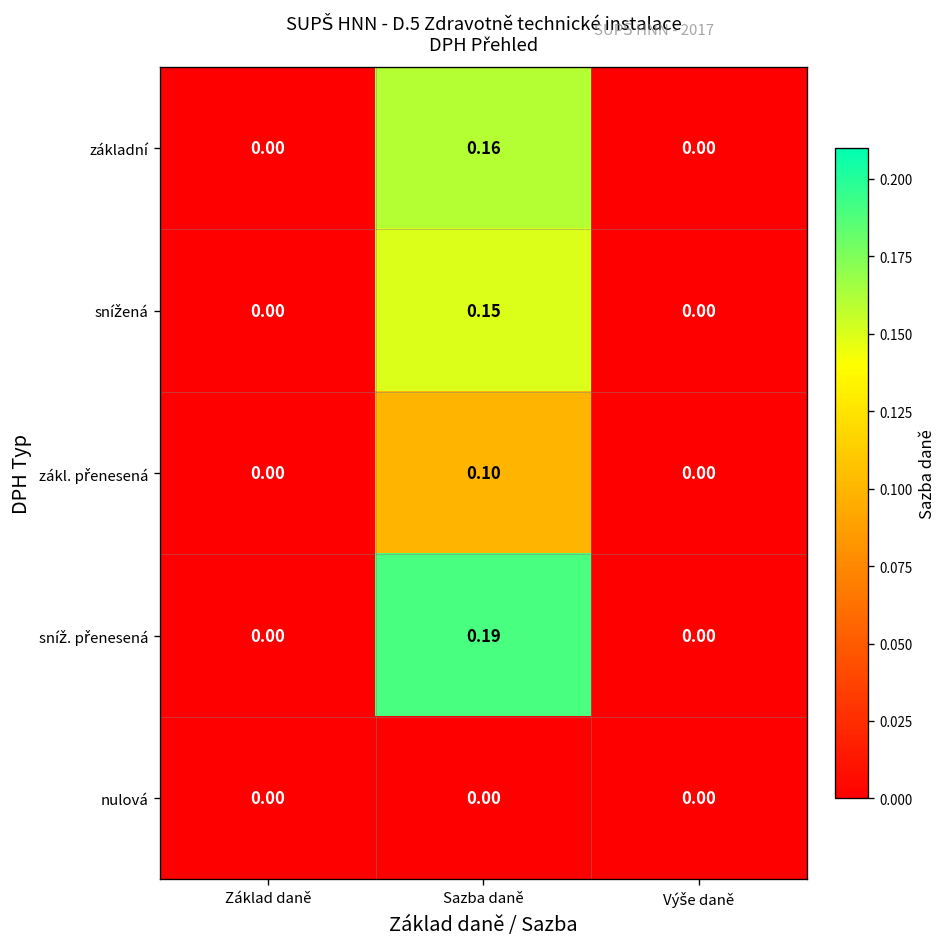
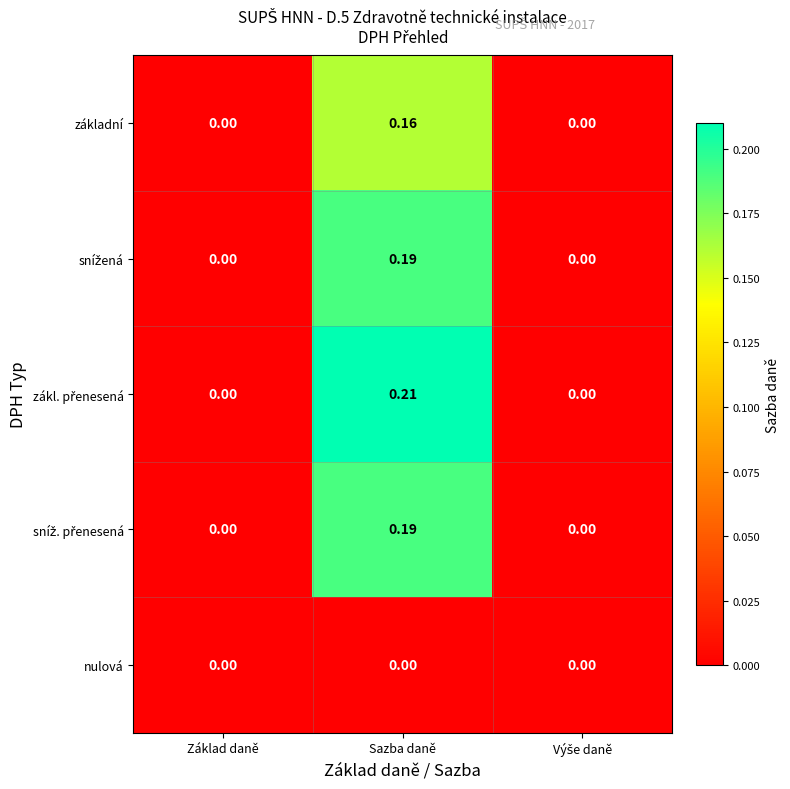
snížená, Sazba daně: 0.15 -> 0.19
zákl. přenesená, Sazba daně: 0.10 -> 0.21
